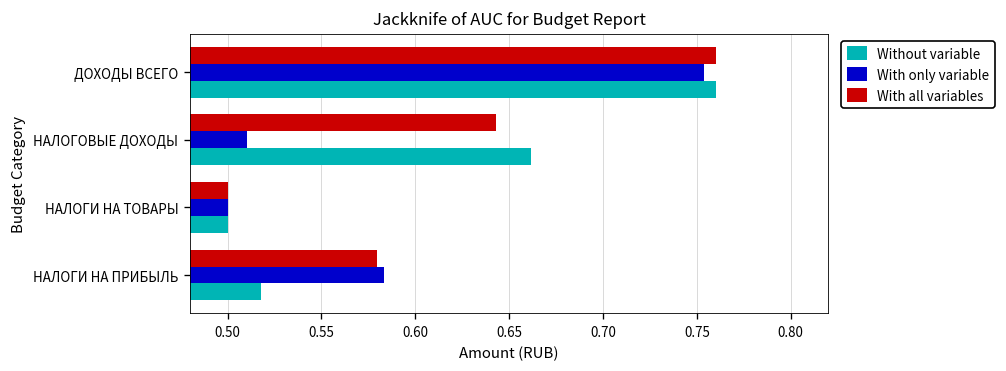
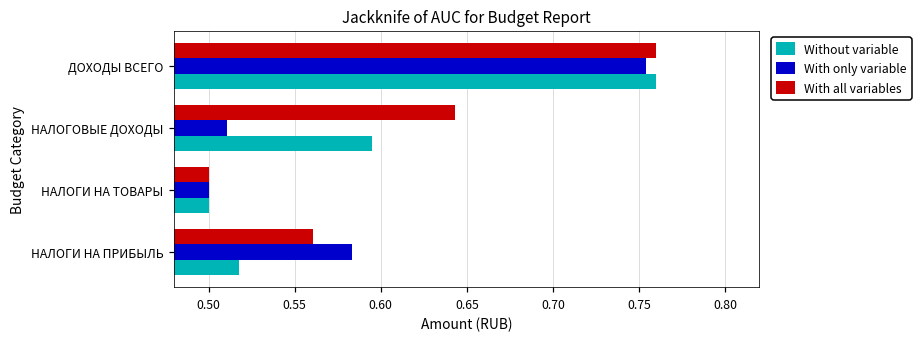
Without variable, НАЛОГОВЫЕ ДОХОДЫ: 0.662 -> 0.595
With all variables, НАЛОГИ НА ПРИБЫЛЬ: 0.580 -> 0.561
